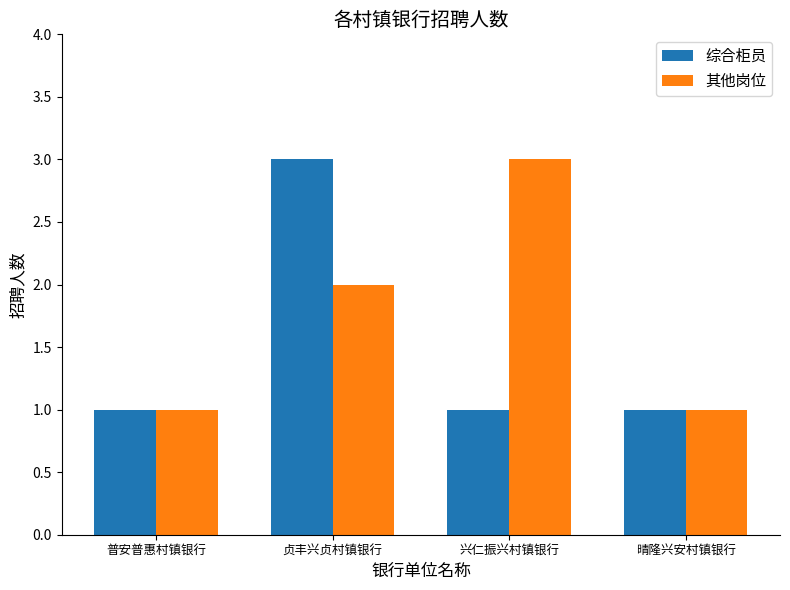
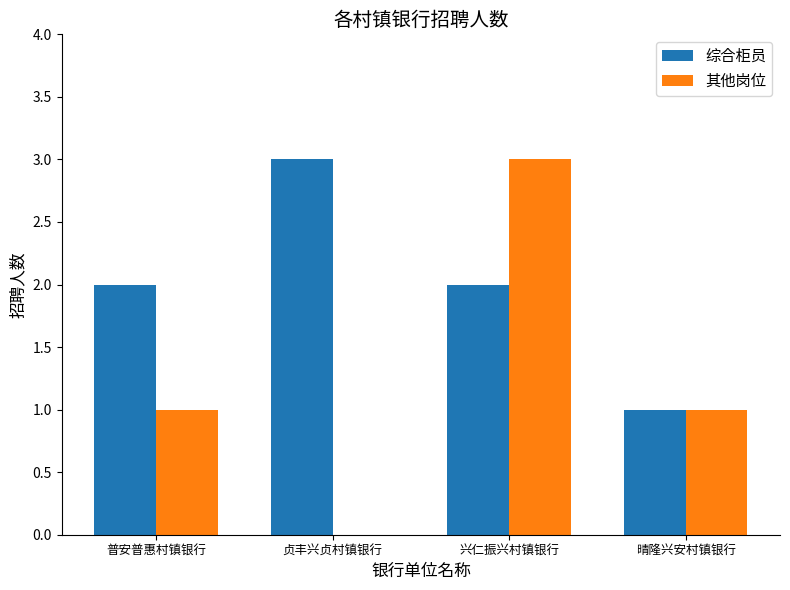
综合柜员, 普安普惠村镇银行: 1 -> 2
其他岗位, 贞丰兴贞村镇银行: 2 -> 0
综合柜员, 兴仁振兴村镇银行: 1 -> 2
